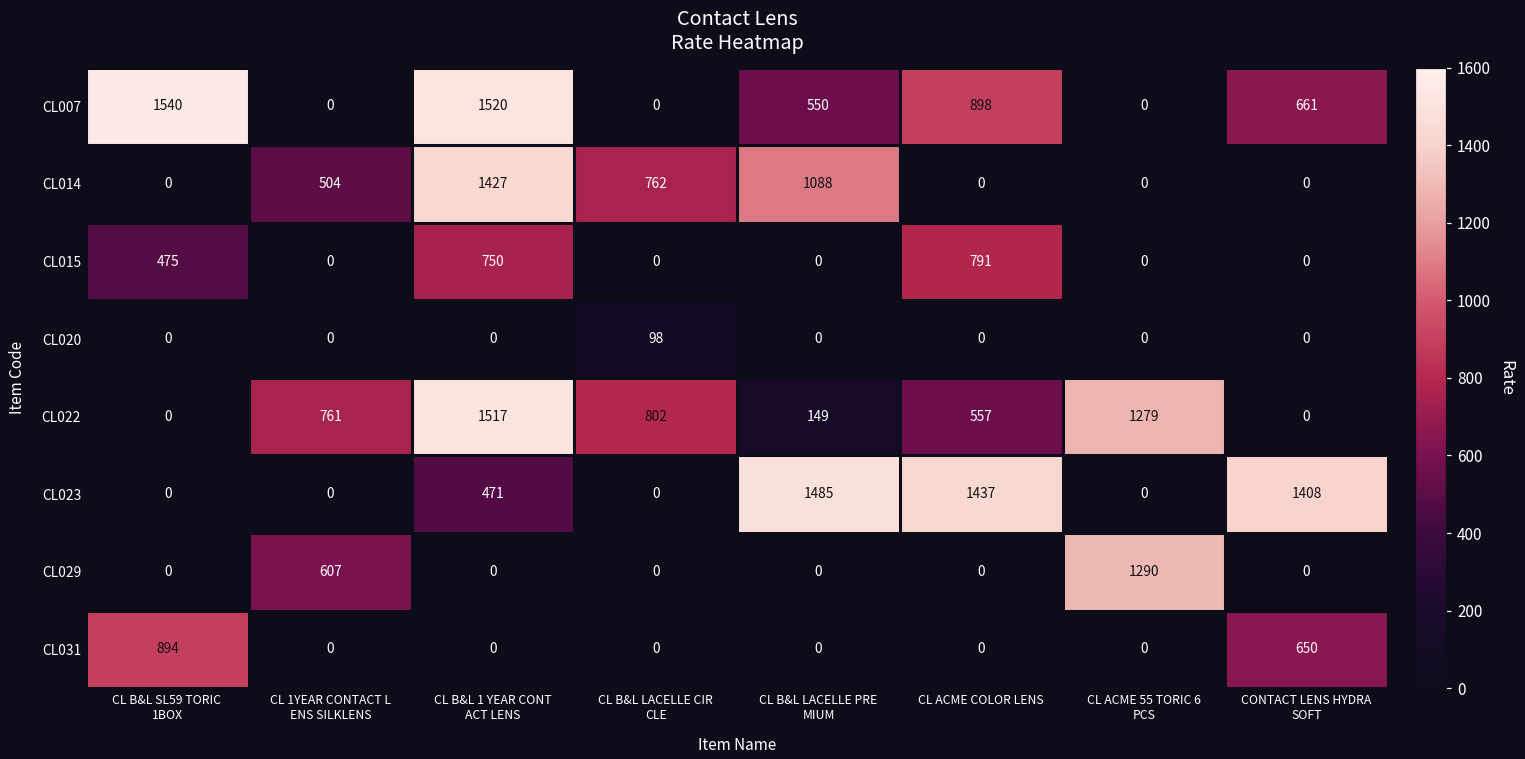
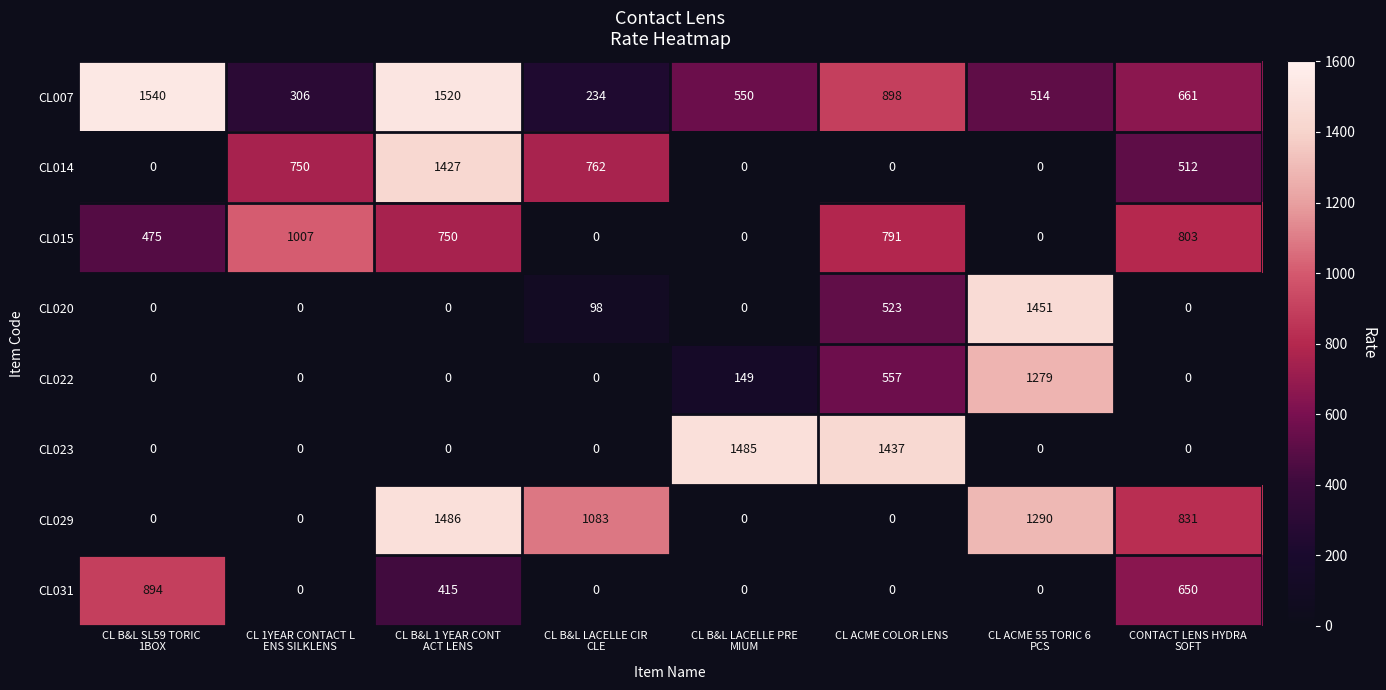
CL007, CL 1YEAR CONTACT L ENS SILKLENS: 0 -> 306
CL007, CL B&L LACELLE CIR CLE: 0 -> 234
CL007, CL ACME 55 TORIC 6 PCS: 0 -> 514
CL014, CL 1YEAR CONTACT L ENS SILKLENS: 504 -> 750
CL014, CL B&L LACELLE PRE MIUM: 1088 -> 0
CL014, CONTACT LENS HYDRA SOFT: 0 -> 512
CL015, CL 1YEAR CONTACT L ENS SILKLENS: 0 -> 1007
CL015, CONTACT LENS HYDRA SOFT: 0 -> 803
CL020, CL ACME COLOR LENS: 0 -> 523
CL020, CL ACME 55 TORIC 6 PCS: 0 -> 1451
CL022, CL 1YEAR CONTACT L ENS SILKLENS: 761 -> 0
CL022, CL B&L 1 YEAR CONT ACT LENS: 1517 -> 0
CL022, CL B&L LACELLE CIR CLE: 802 -> 0
CL023, CL B&L 1 YEAR CONT ACT LENS: 471 -> 0
CL023, CONTACT LENS HYDRA SOFT: 1408 -> 0
CL029, CL 1YEAR CONTACT L ENS SILKLENS: 607 -> 0
CL029, CL B&L 1 YEAR CONT ACT LENS: 0 -> 1486
CL029, CL B&L LACELLE CIR CLE: 0 -> 1083
CL029, CONTACT LENS HYDRA SOFT: 0 -> 831
CL031, CL B&L 1 YEAR CONT ACT LENS: 0 -> 415
